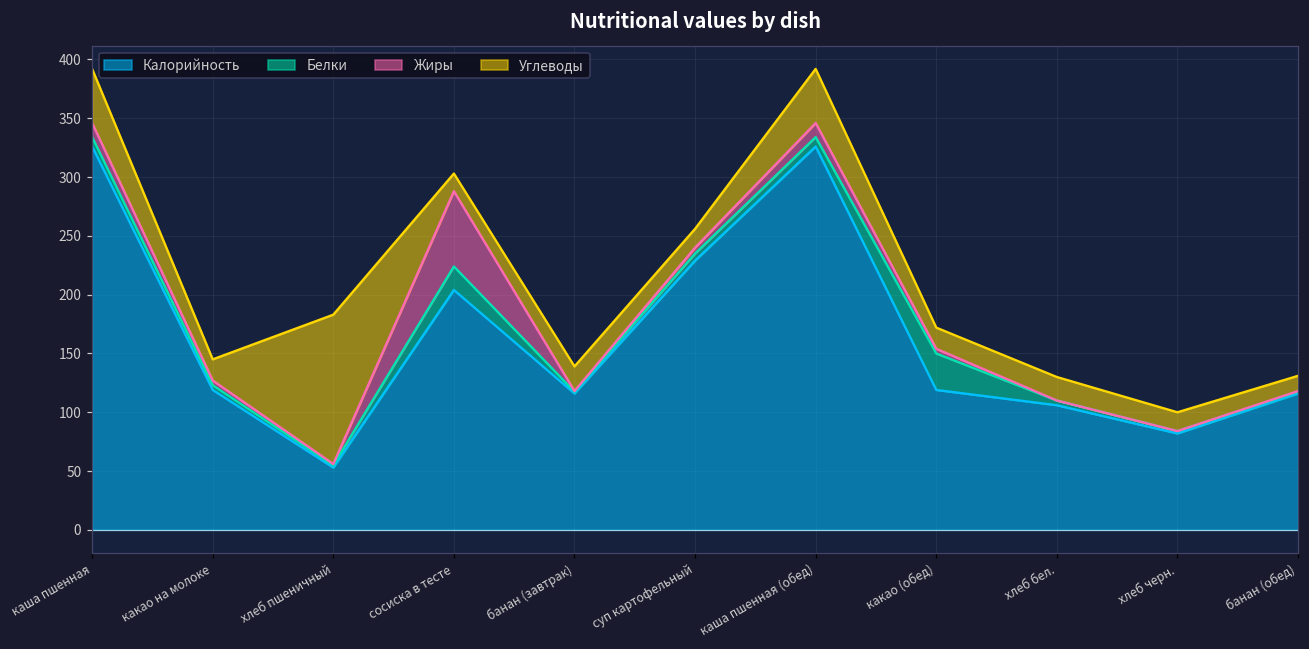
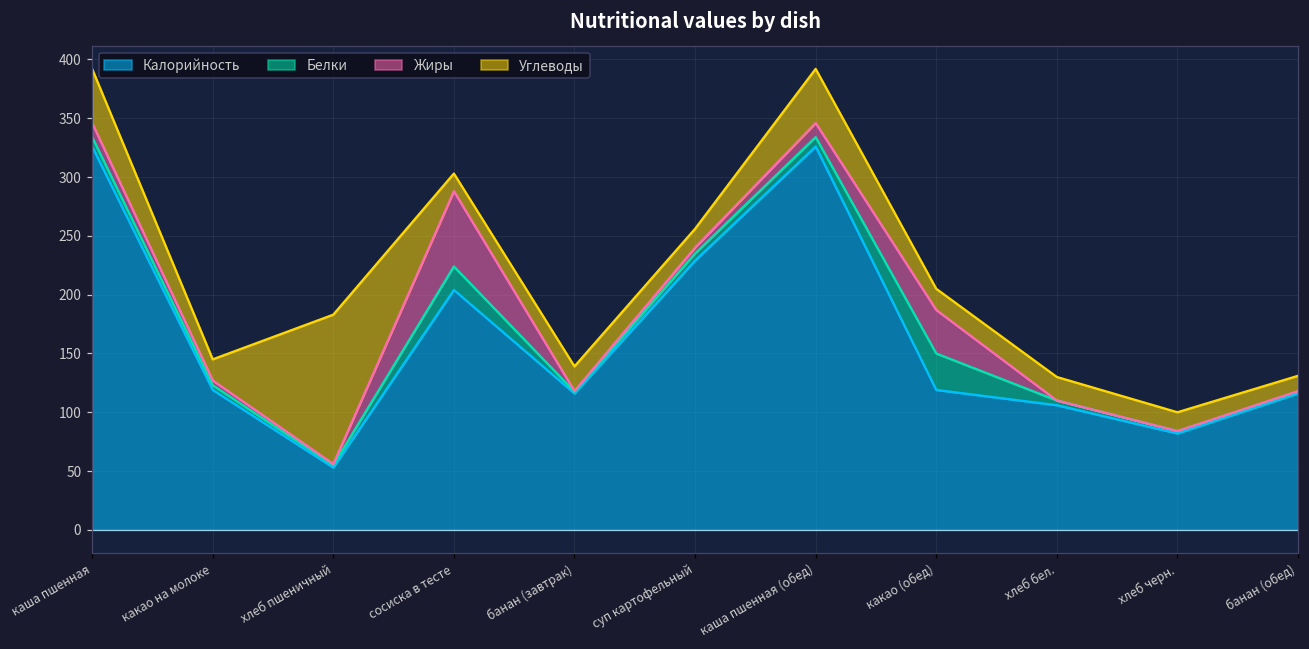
Жиры, какао (обед): 4 -> 37
